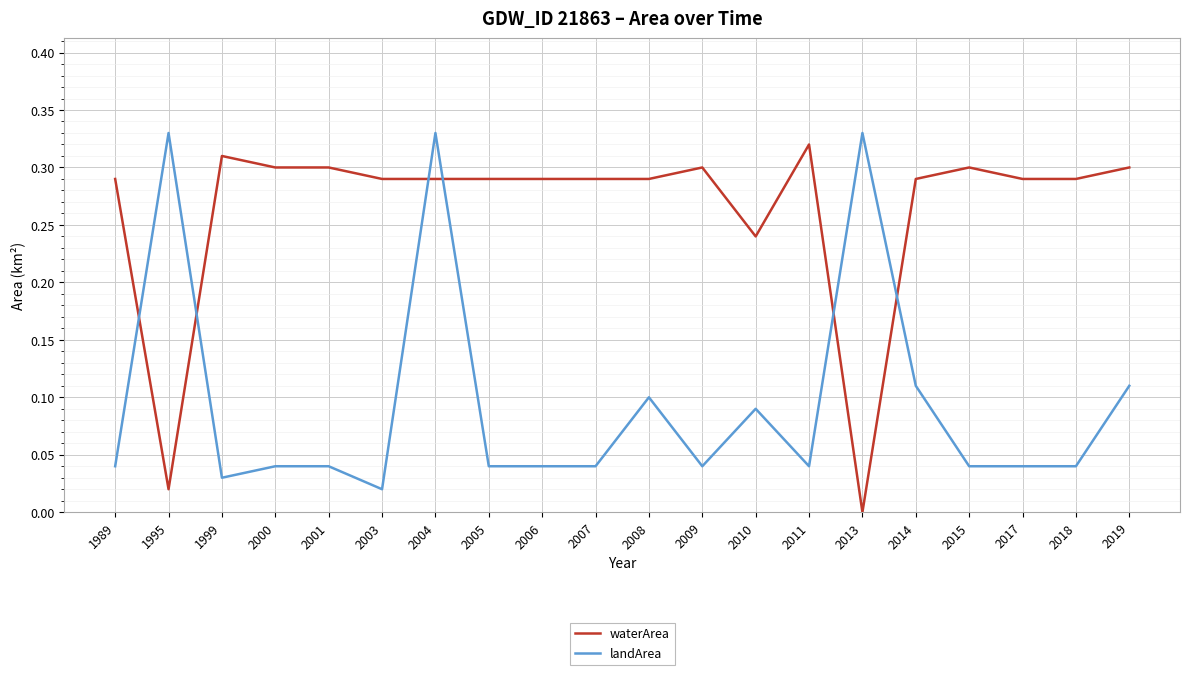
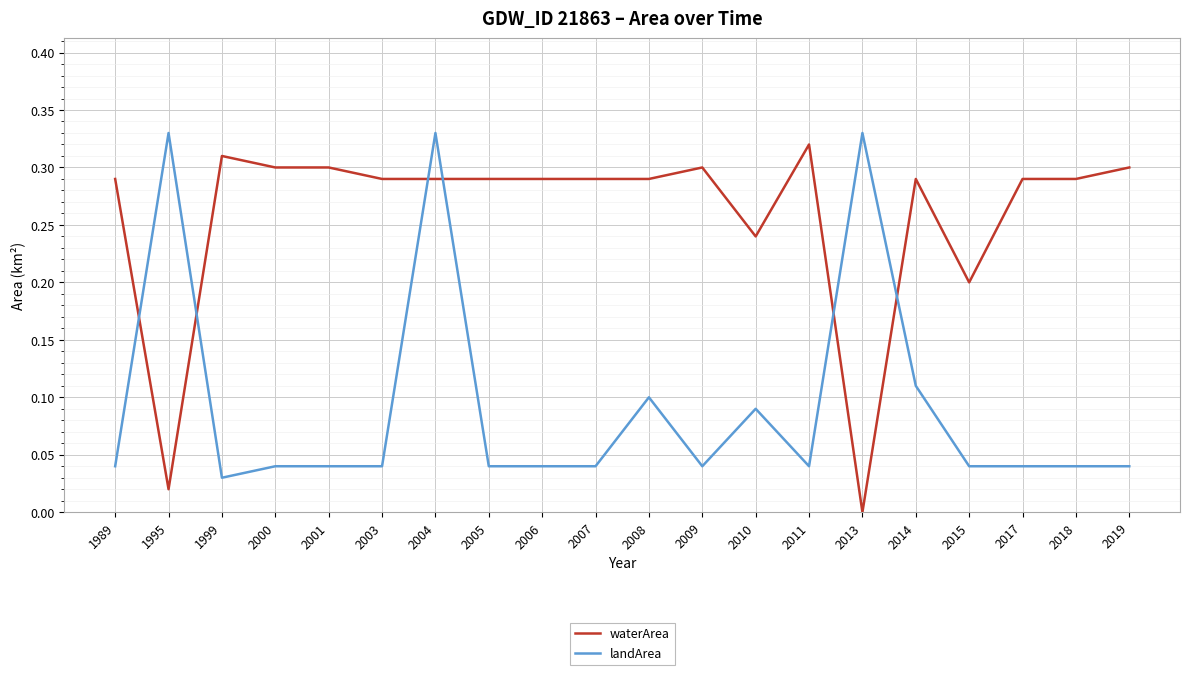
landArea, 2003: 0.02 -> 0.04
waterArea, 2015: 0.3 -> 0.2
landArea, 2019: 0.11 -> 0.04
